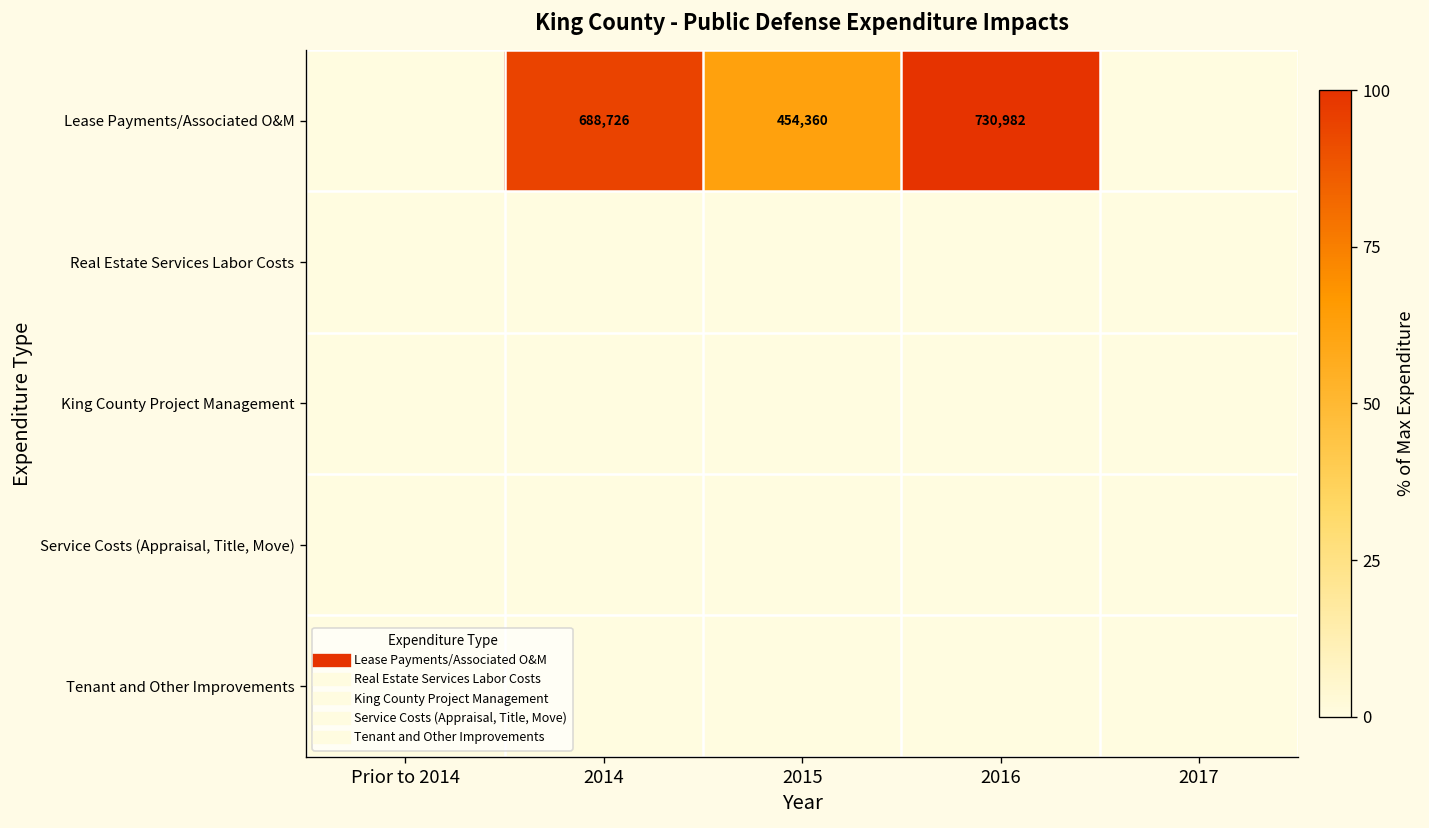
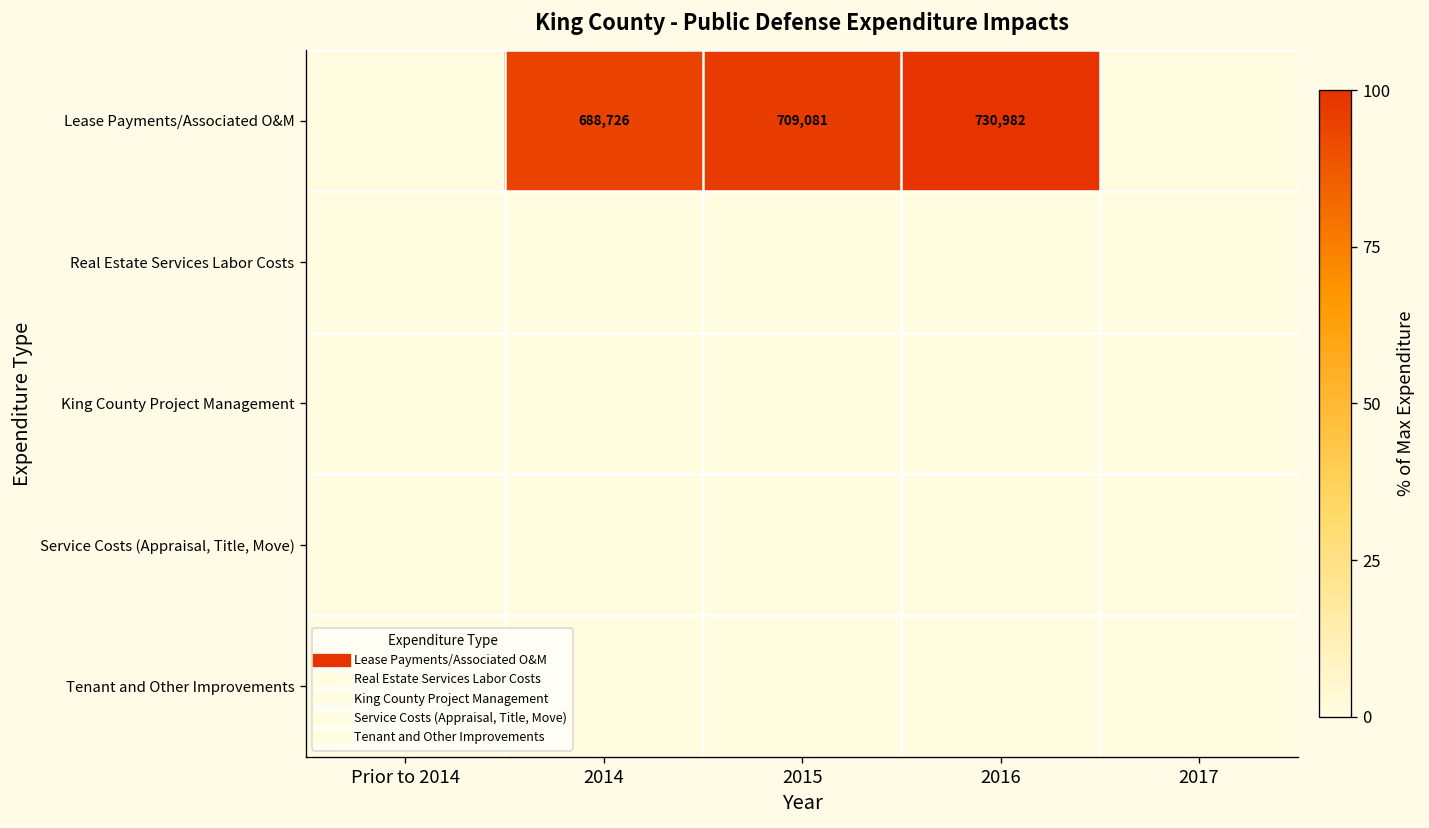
Lease Payments/Associated O&M, 2015: 454,360 -> 709,081
